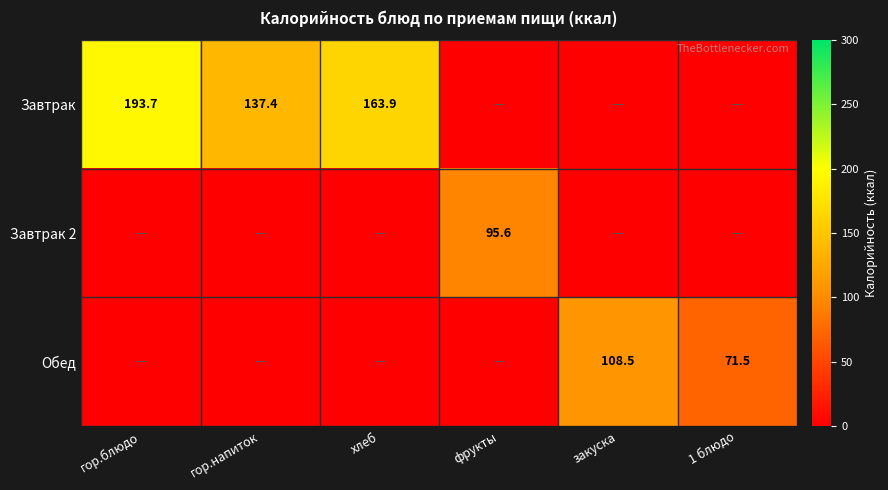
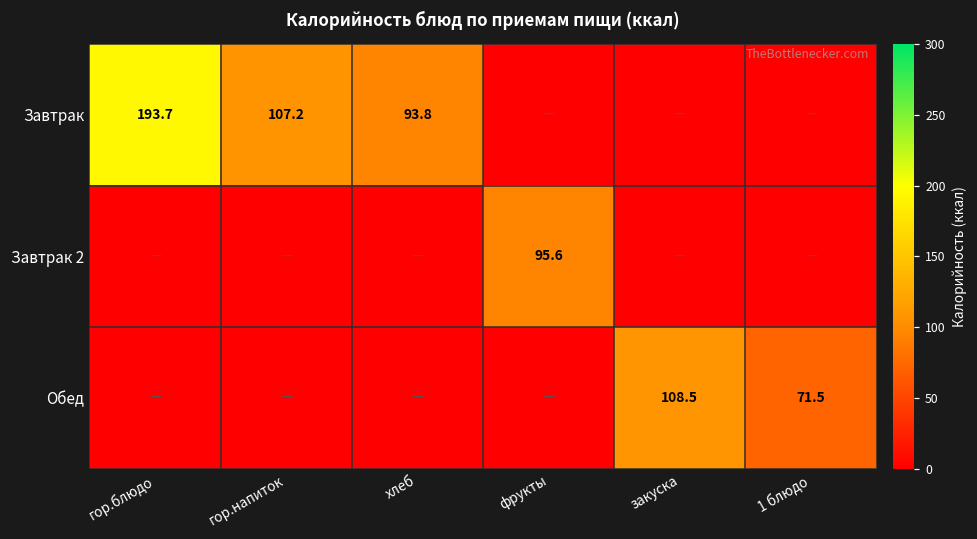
Завтрак, гор.напиток: 137.4 -> 107.2
Завтрак, хлеб: 163.9 -> 93.8
